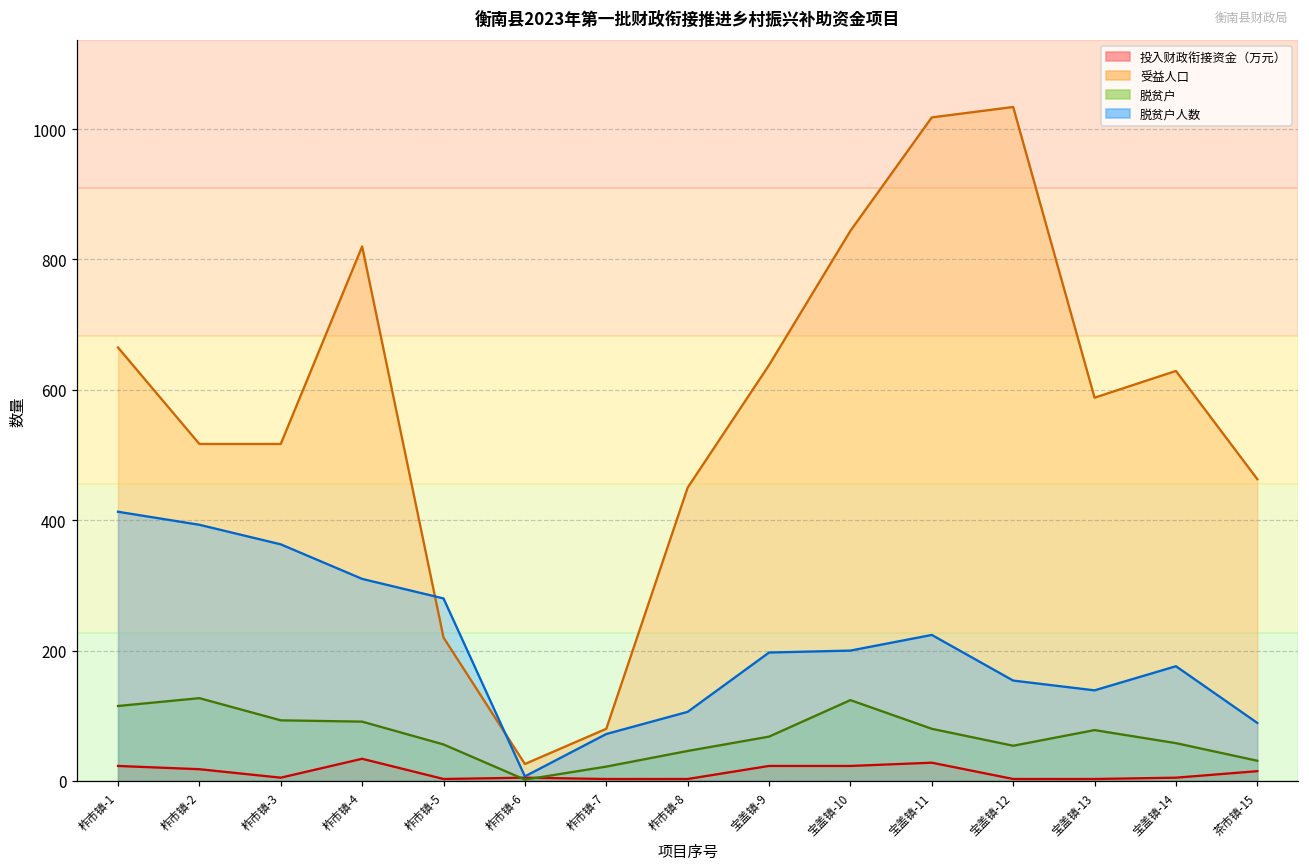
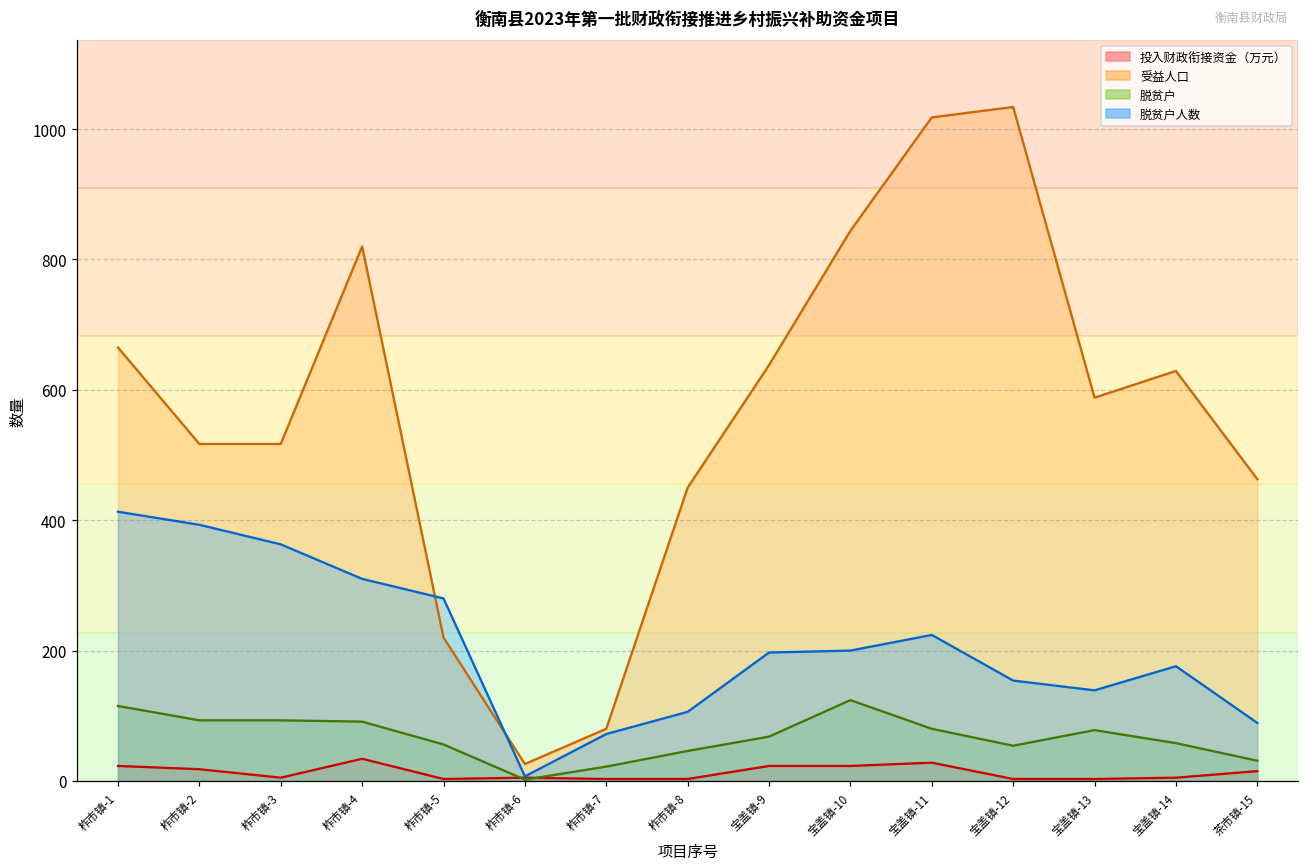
脱贫户, 柞市镇-2: 130 -> 90
